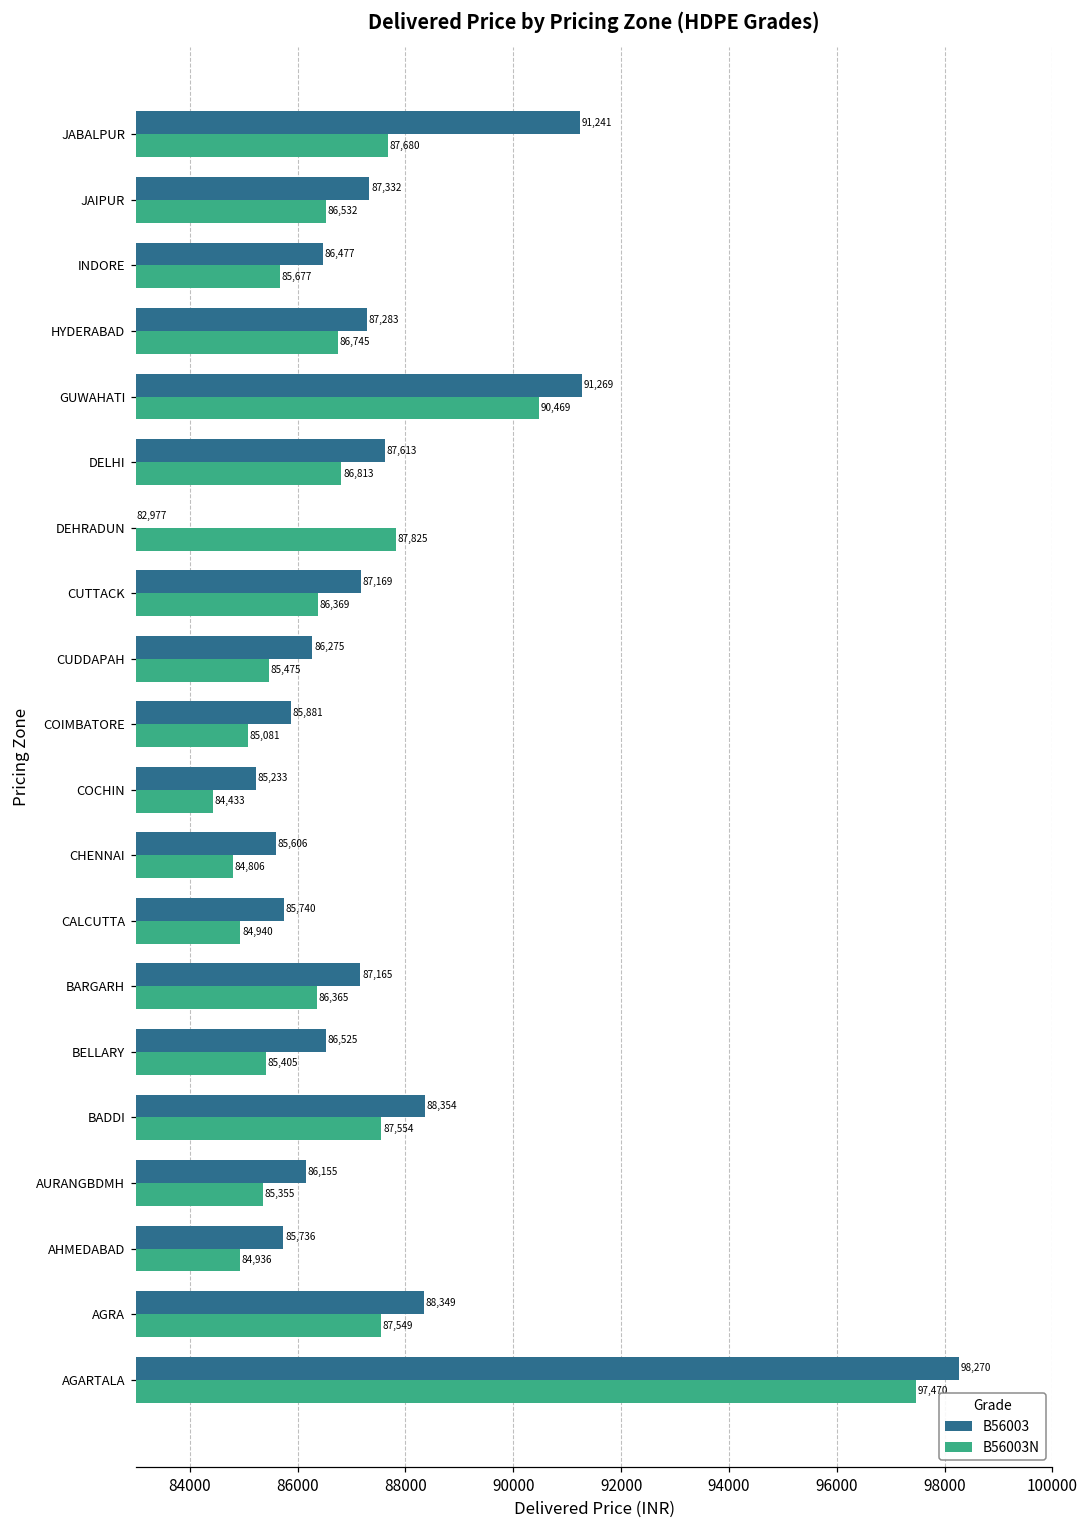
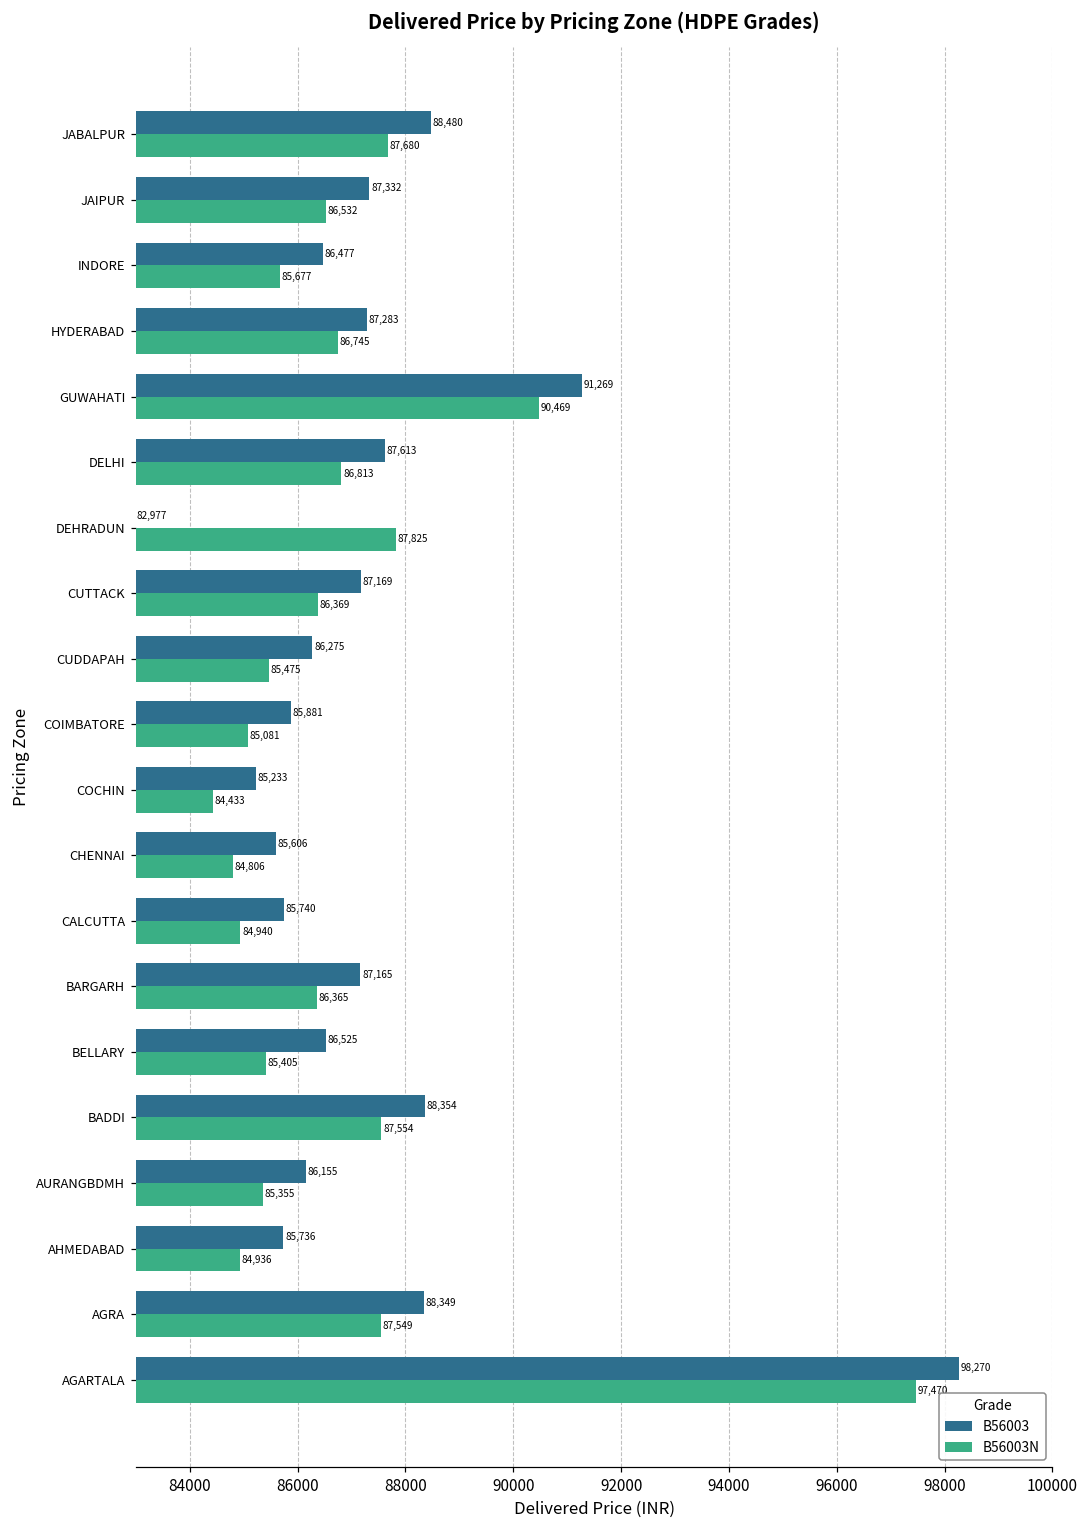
B56003, JABALPUR: 91,241 -> 88,480
